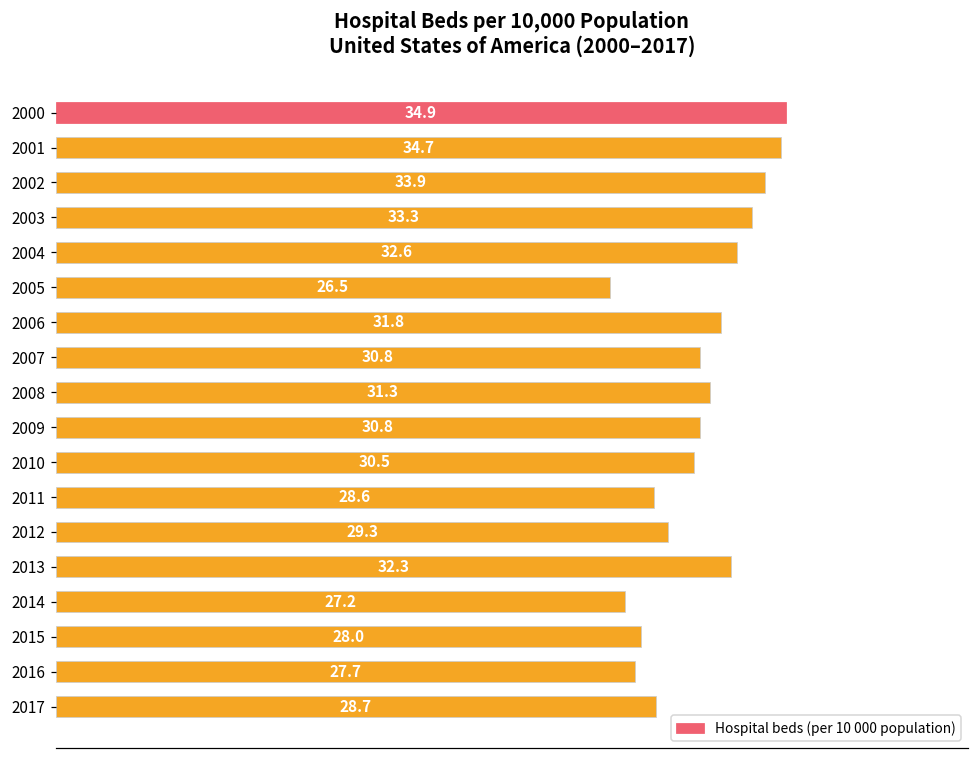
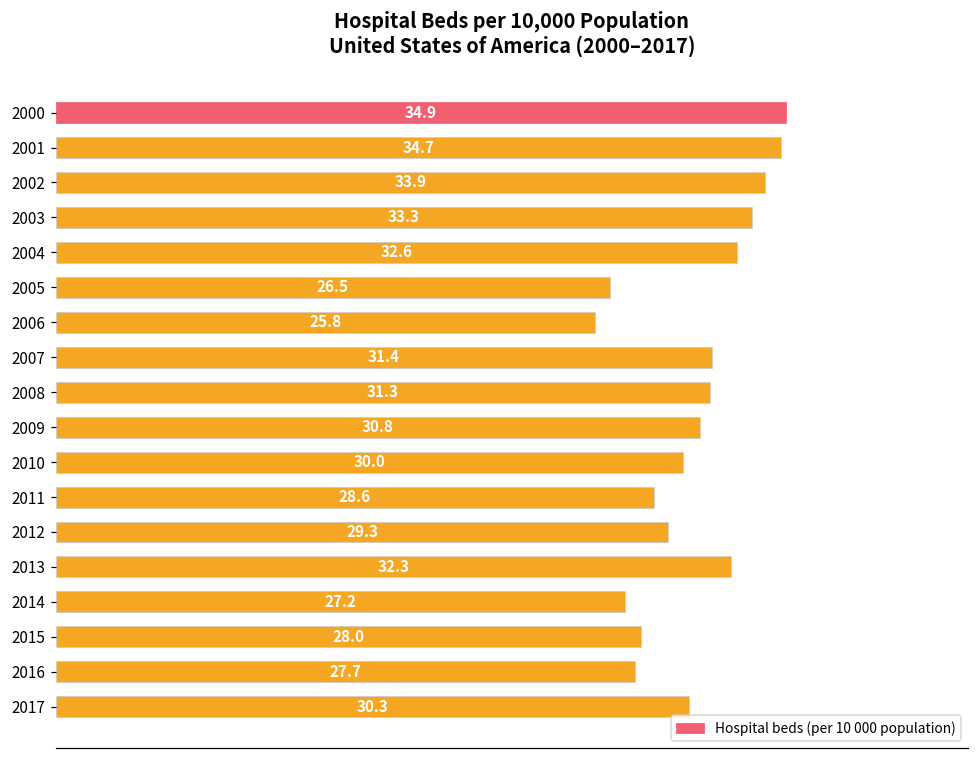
2006: 31.8 -> 25.8
2007: 30.8 -> 31.4
2010: 30.5 -> 30.0
2017: 28.7 -> 30.3
